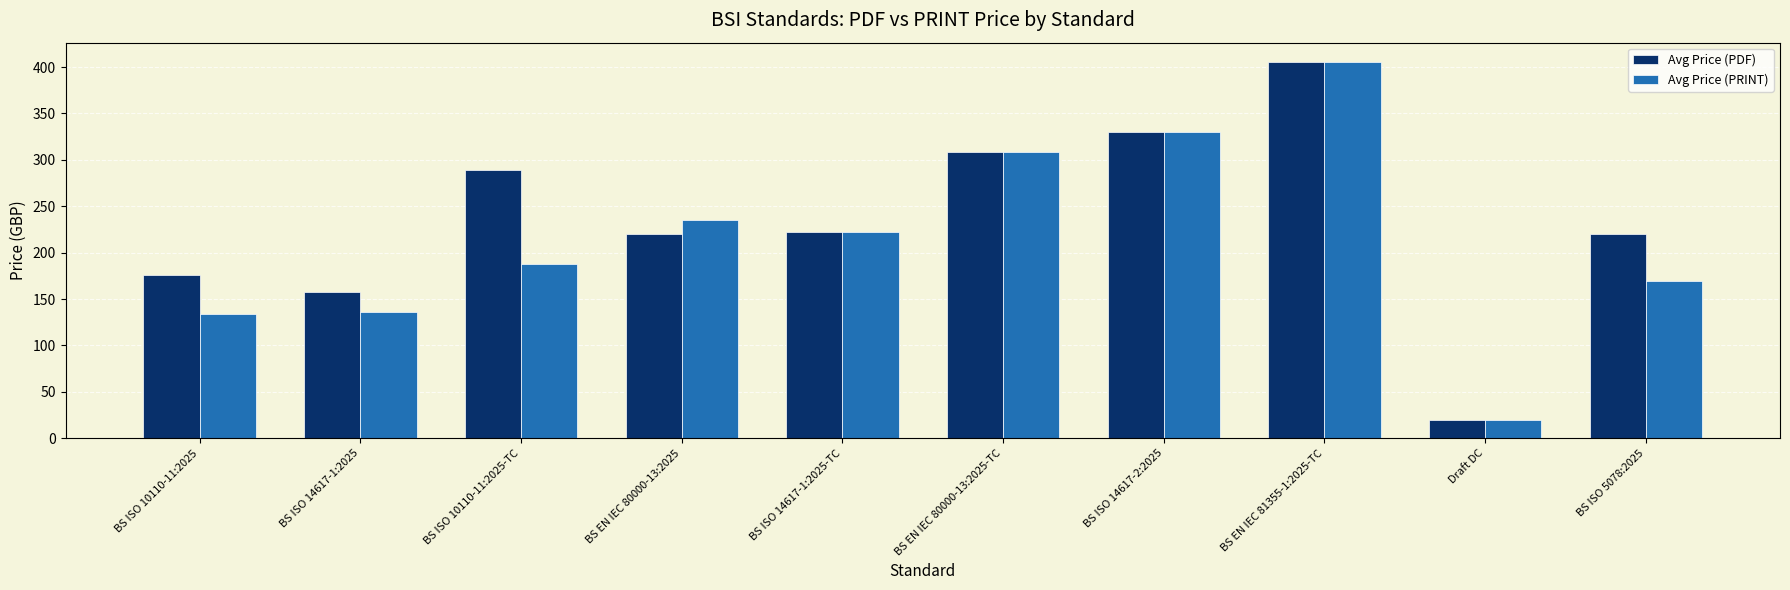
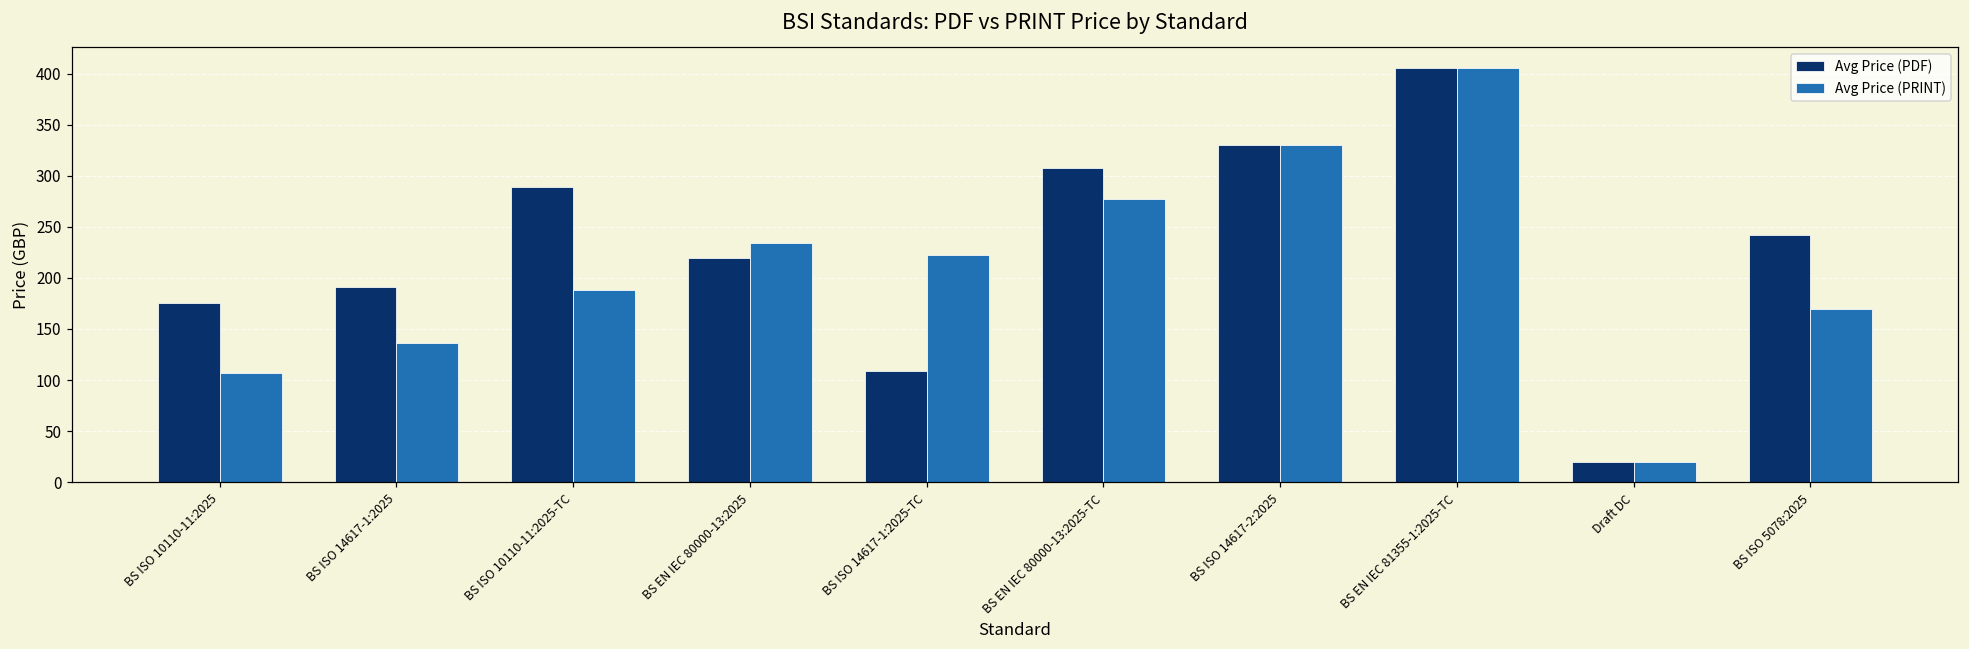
Avg Price (PRINT), BS ISO 10110-11:2025: 130 -> 110
Avg Price (PDF), BS ISO 14617-1:2025: 160 -> 190
Avg Price (PDF), BS ISO 14617-1:2025-TC: 220 -> 110
Avg Price (PRINT), BS EN IEC 80000-13:2025-TC: 310 -> 280
Avg Price (PDF), BS ISO 5078:2025: 220 -> 240
